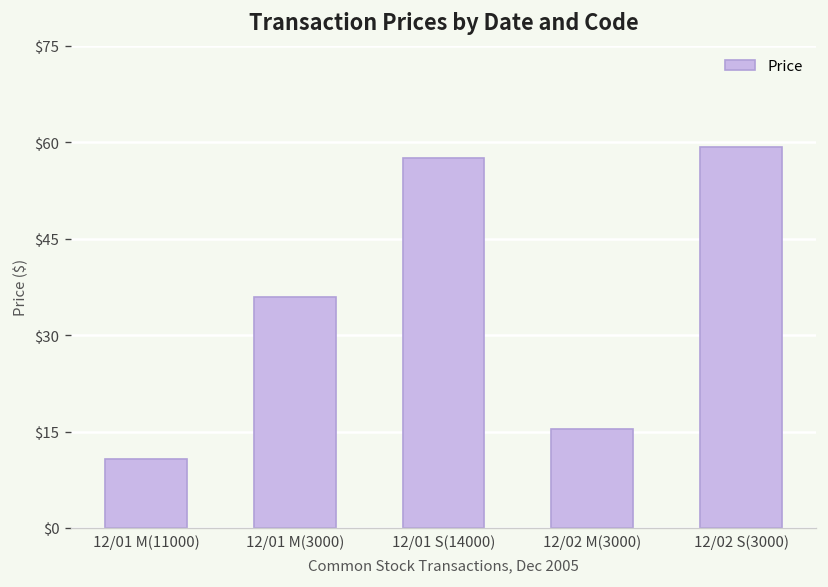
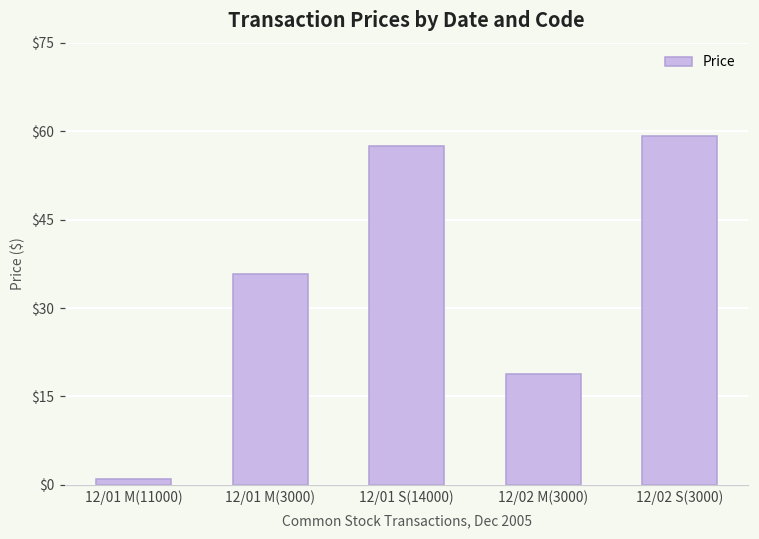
12/01 M(11000): $11 -> $1
12/02 M(3000): $15 -> $19
